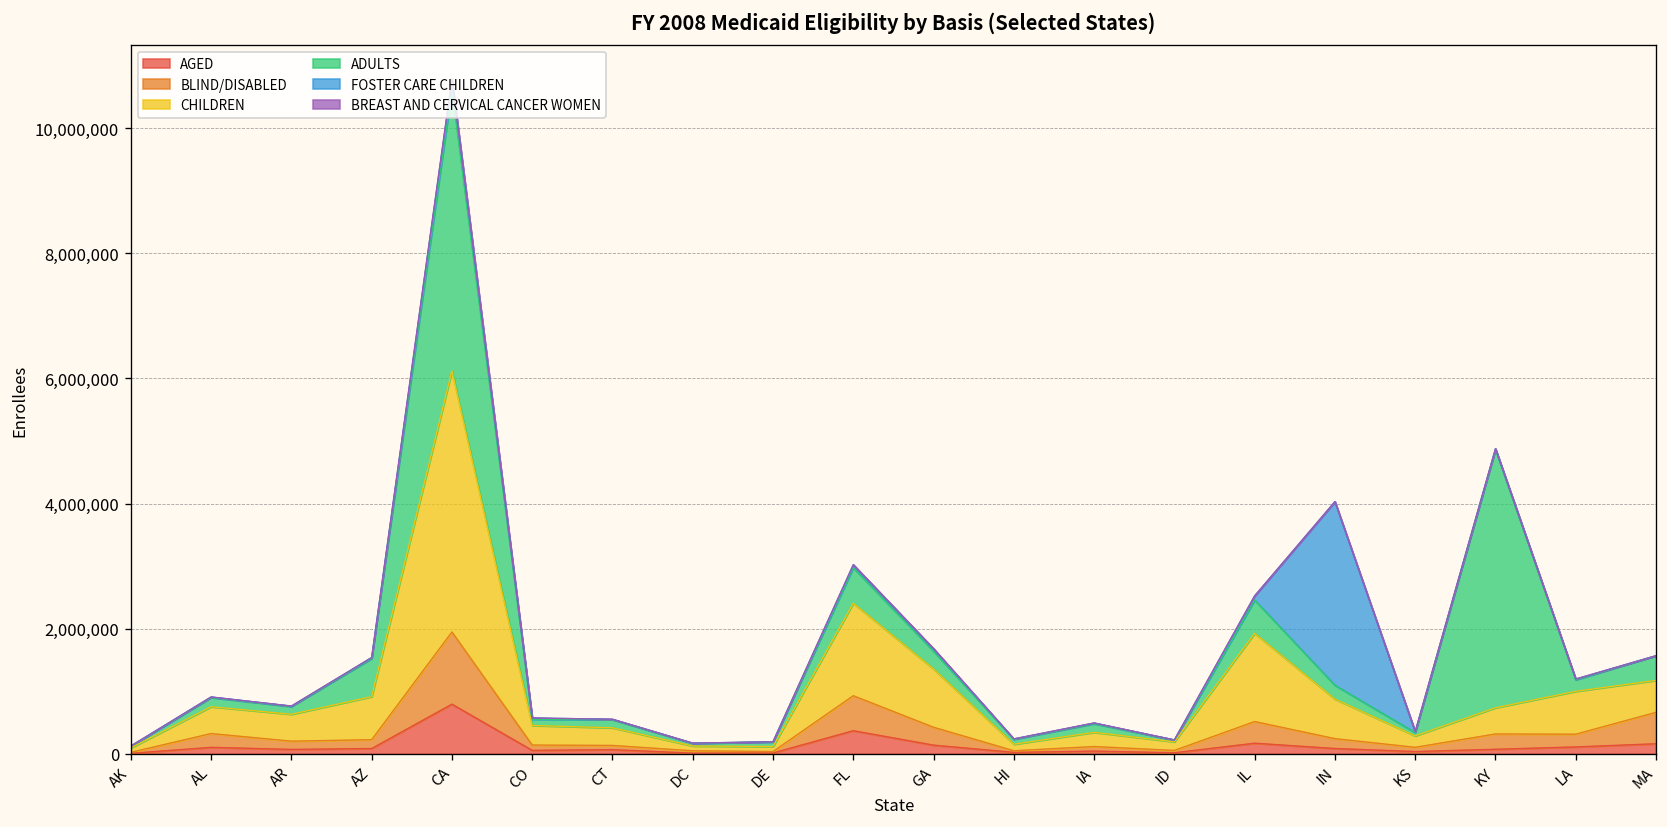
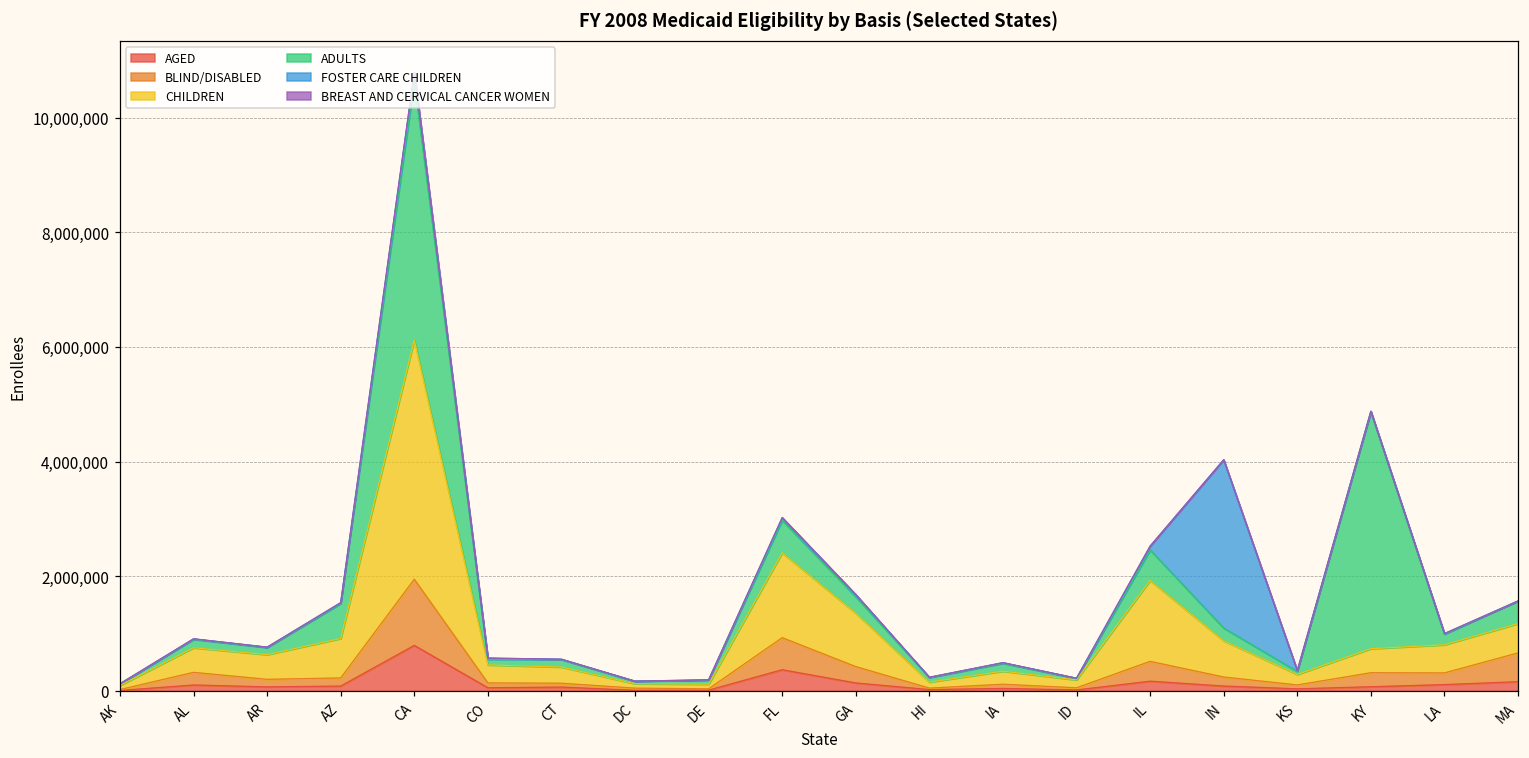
CHILDREN, LA: 700,000 -> 500,000
